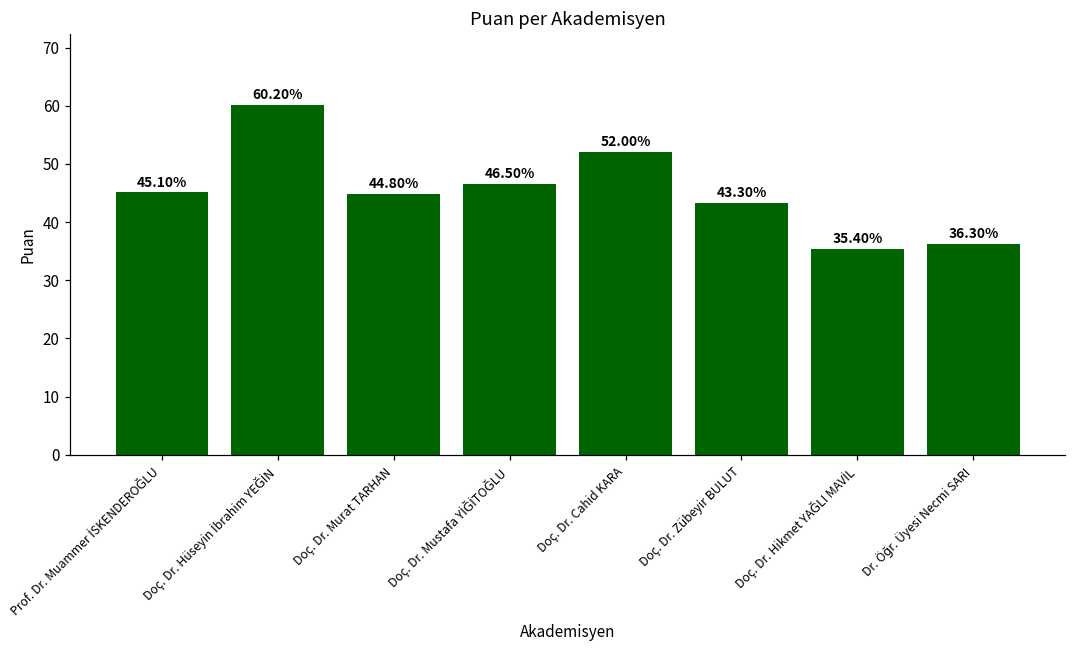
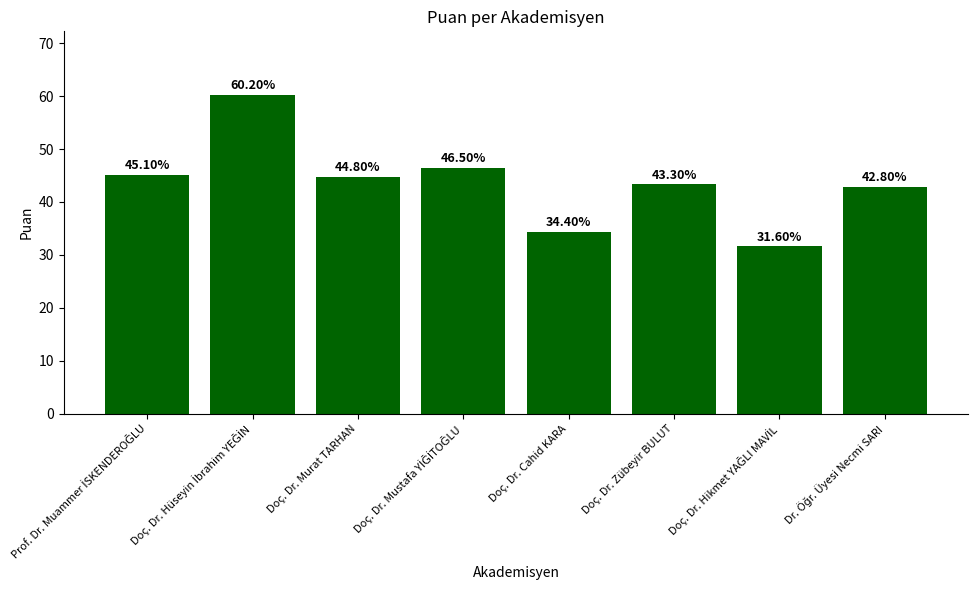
Doç. Dr. Cahid KARA: 52.00% -> 34.40%
Doç. Dr. Hikmet YAĞLI MAVİL: 35.40% -> 31.60%
Dr. Öğr. Üyesi Necmi SARI: 36.30% -> 42.80%
